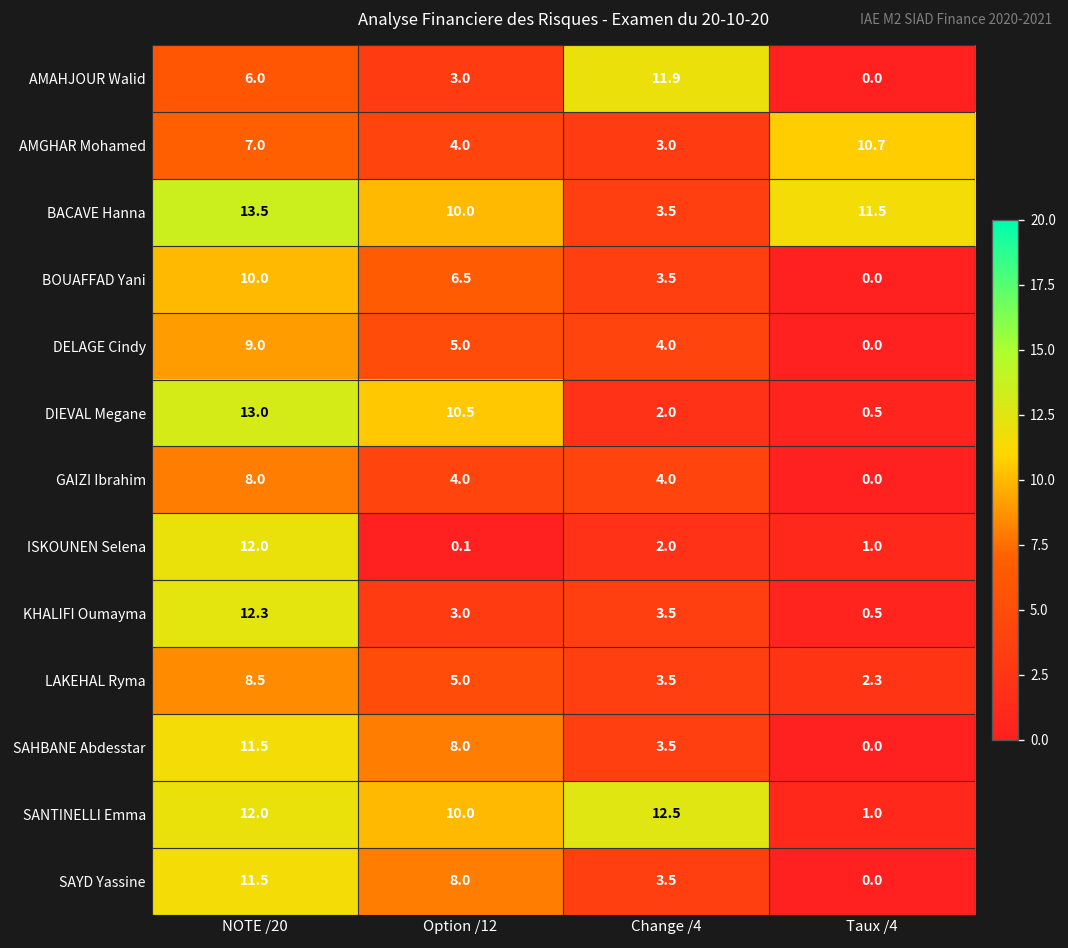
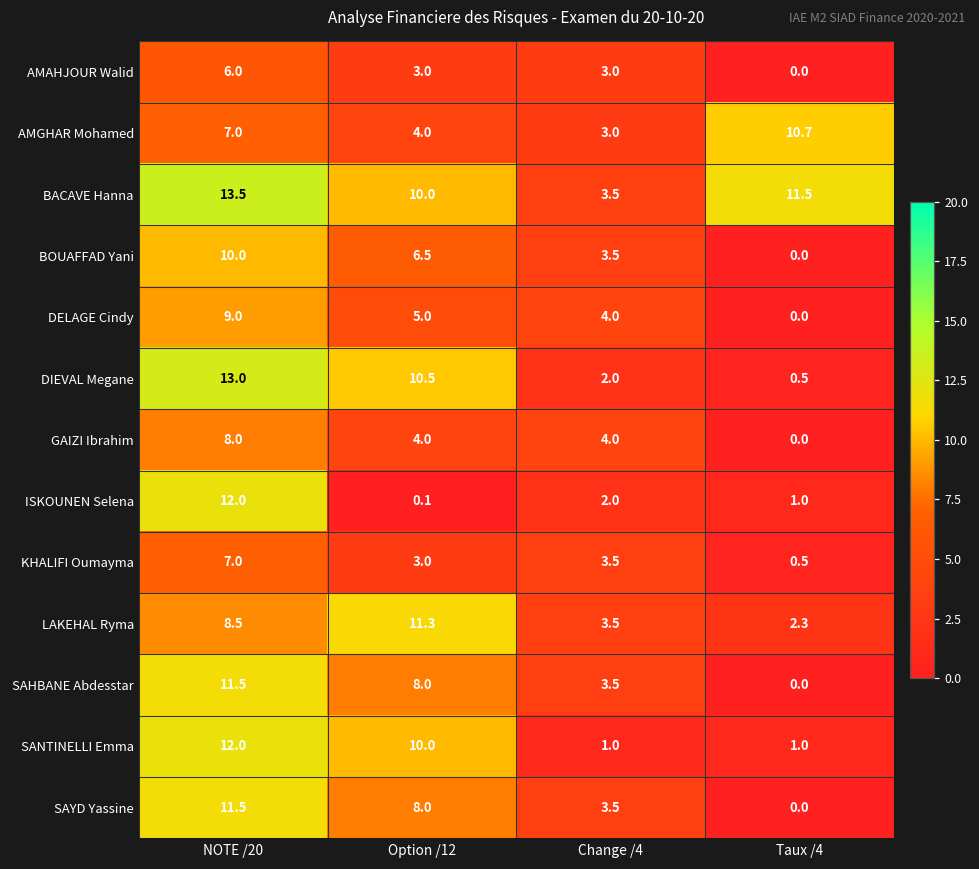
AMAHJOUR Walid, Change /4: 11.9 -> 3.0
KHALIFI Oumayma, NOTE /20: 12.3 -> 7.0
LAKEHAL Ryma, Option /12: 5.0 -> 11.3
SANTINELLI Emma, Change /4: 12.5 -> 1.0
